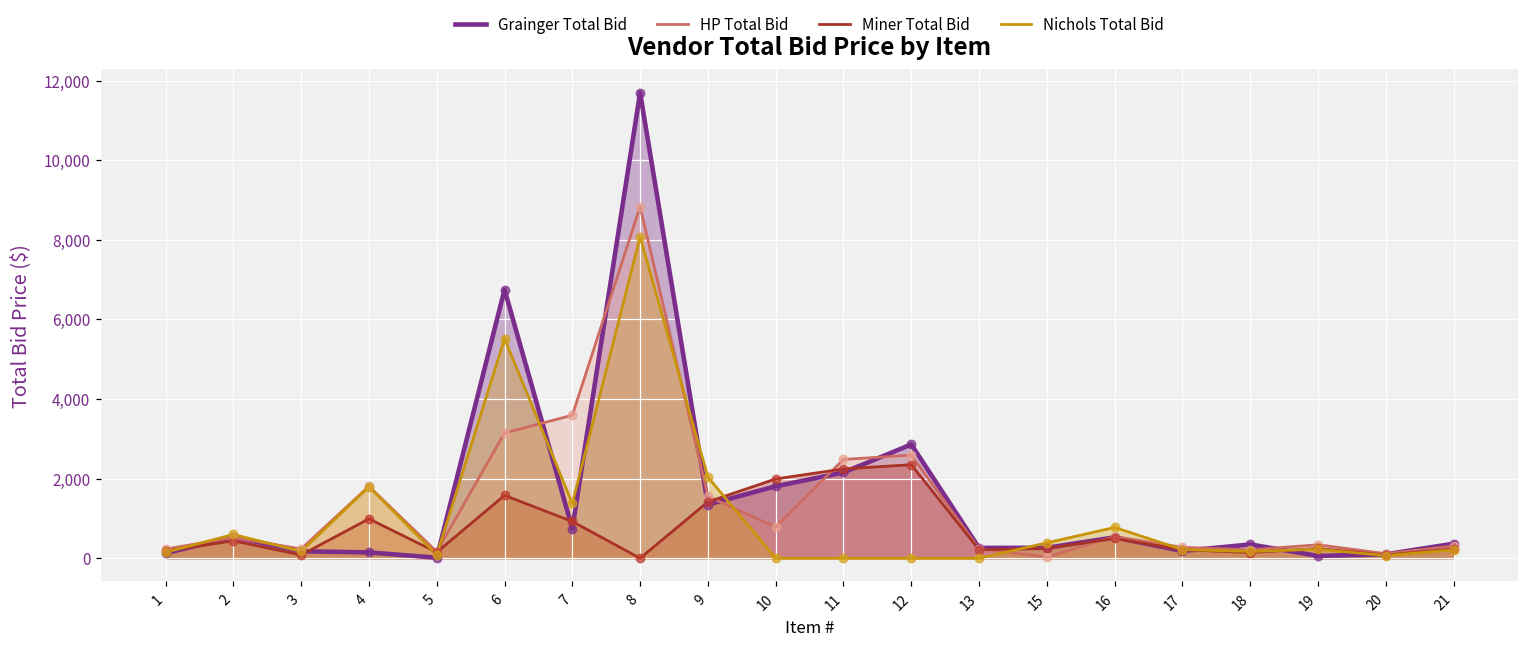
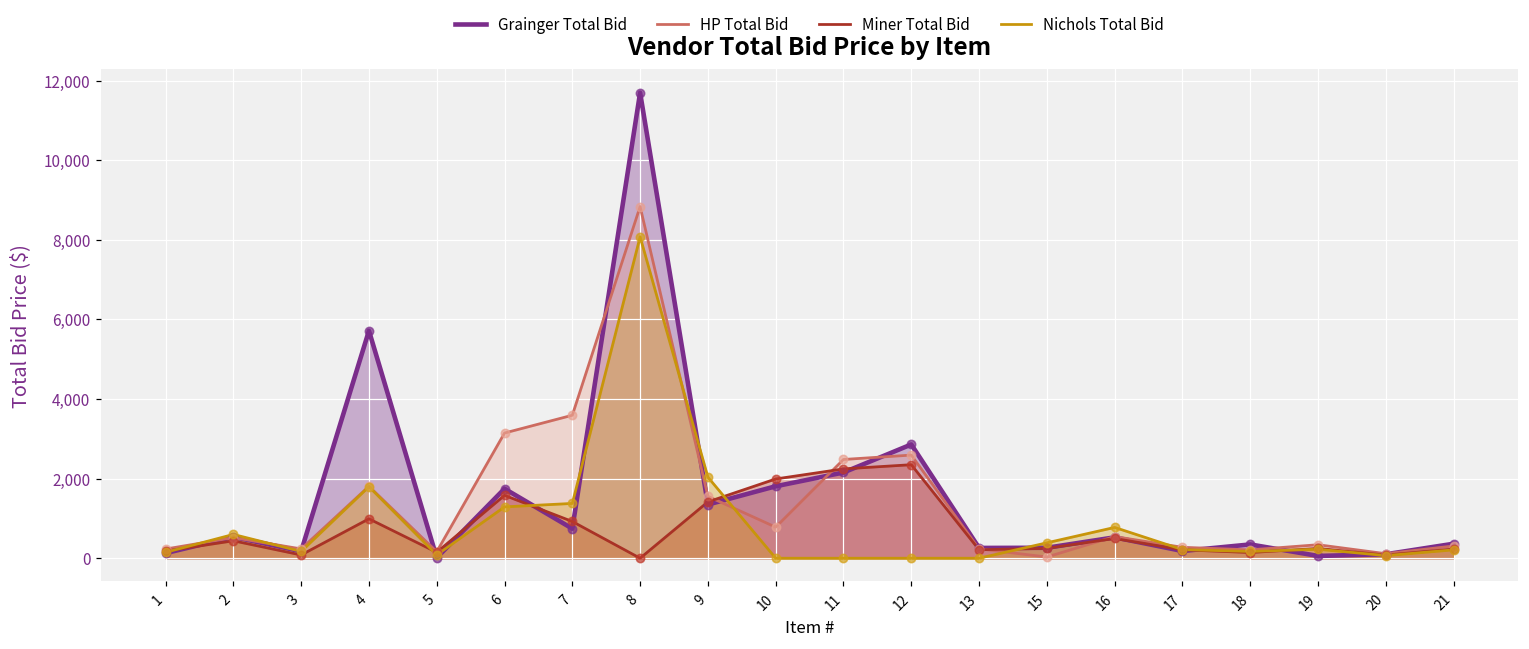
Grainger Total Bid, 4: 100 -> 5,700
Grainger Total Bid, 6: 6,700 -> 1,700
Nichols Total Bid, 6: 5,500 -> 1,300
